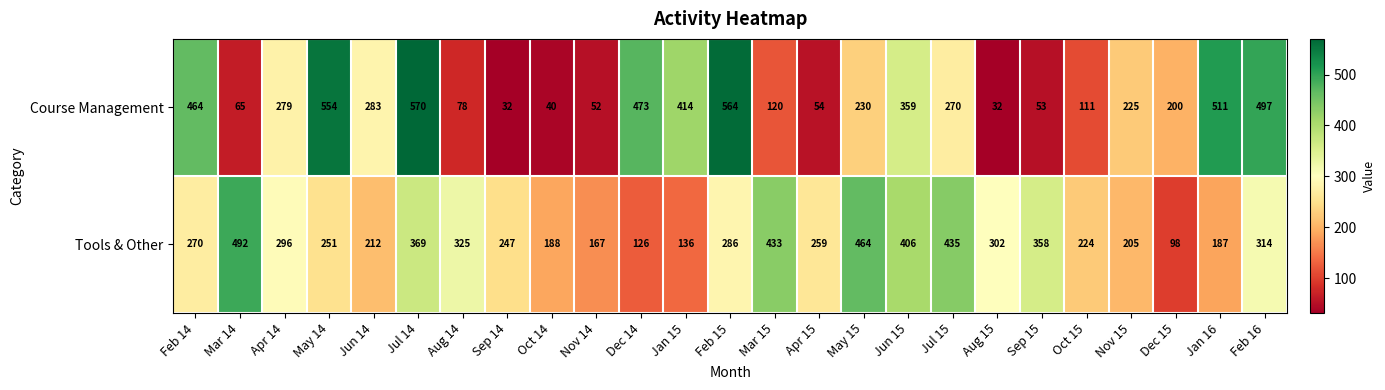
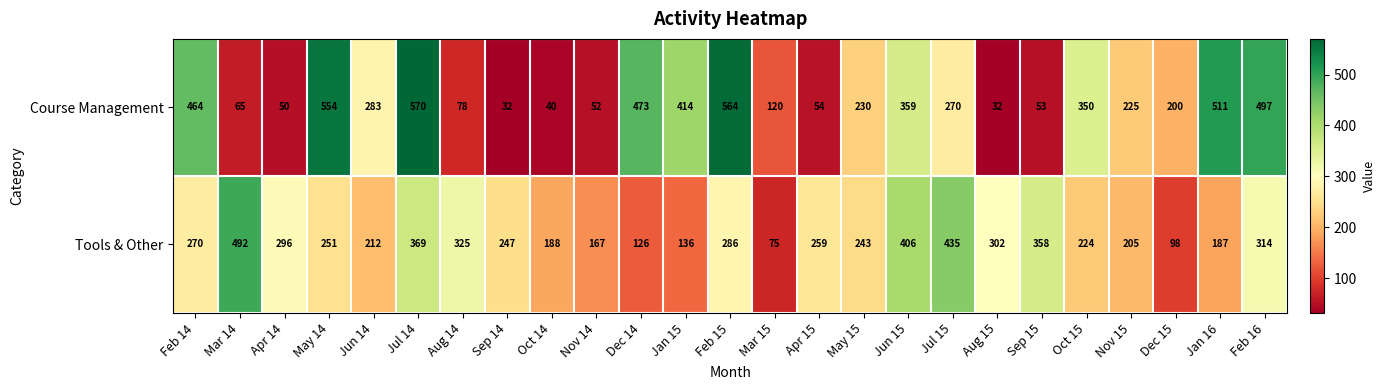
Course Management, Apr 14: 279 -> 50
Course Management, Oct 15: 111 -> 350
Tools & Other, Mar 15: 433 -> 75
Tools & Other, May 15: 464 -> 243
